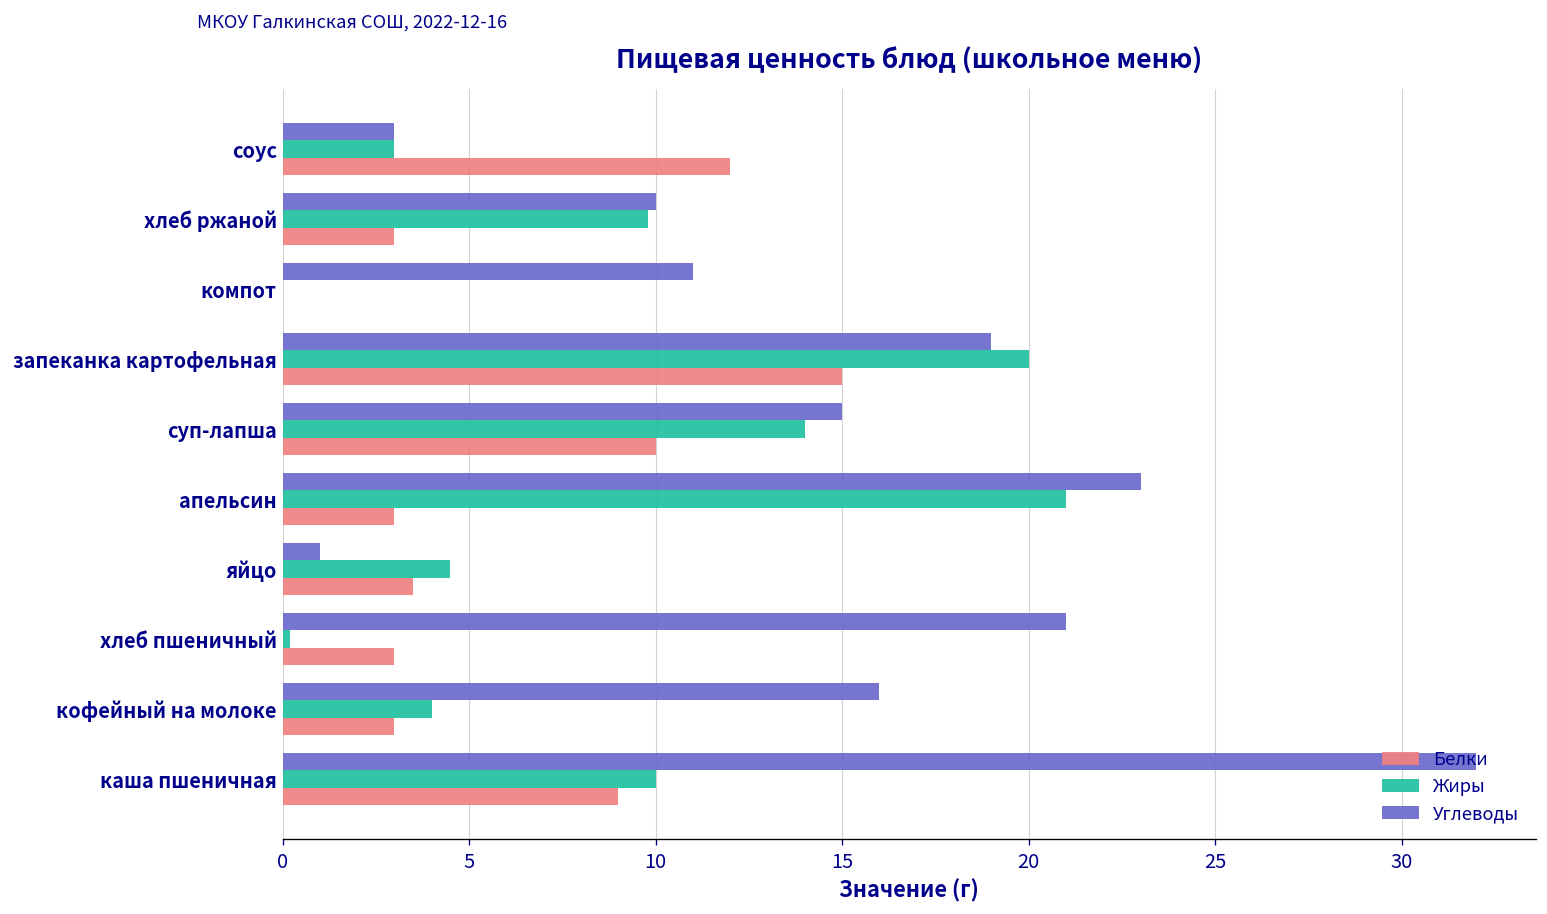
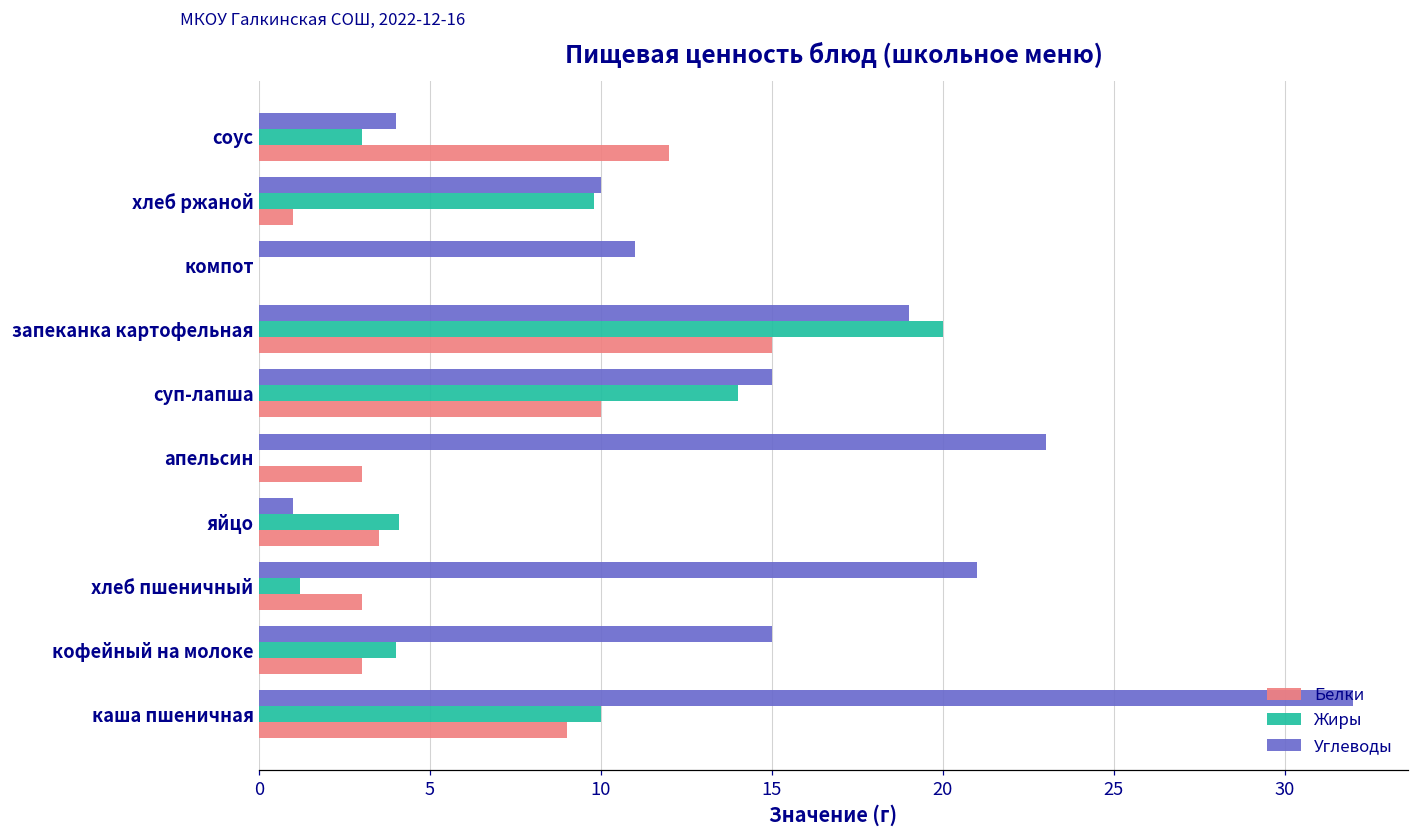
Углеводы, соус: 3 -> 4
Белки, хлеб ржаной: 3 -> 1
Жиры, апельсин: 21 -> 0
Жиры, яйцо: 4.5 -> 4.1
Жиры, хлеб пшеничный: 0.2 -> 1.2
Углеводы, кофейный на молоке: 16 -> 15
